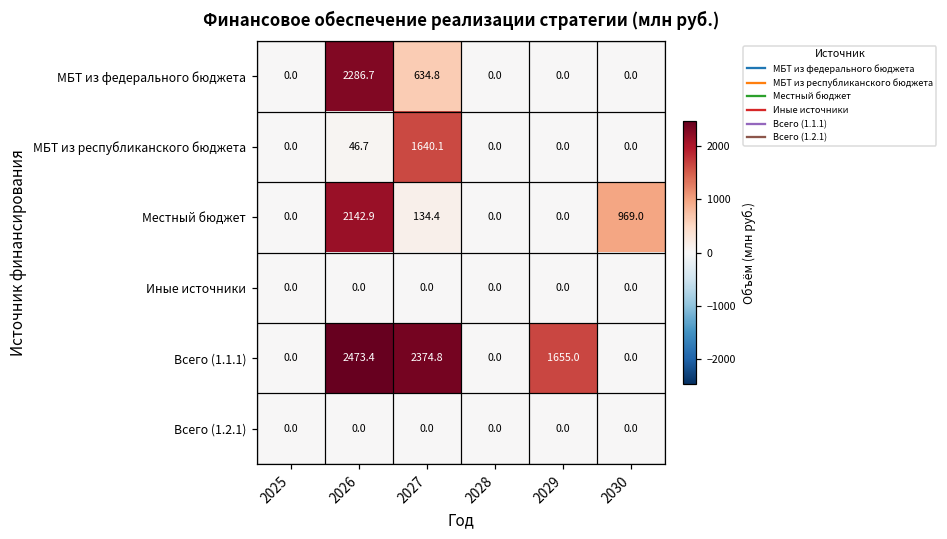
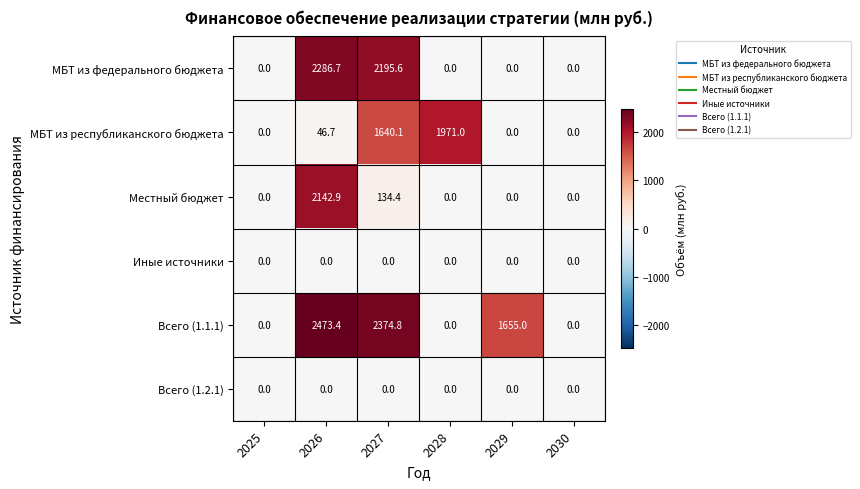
МБТ из федерального бюджета, 2027: 634.8 -> 2195.6
МБТ из республиканского бюджета, 2028: 0.0 -> 1971.0
Местный бюджет, 2030: 969.0 -> 0.0
